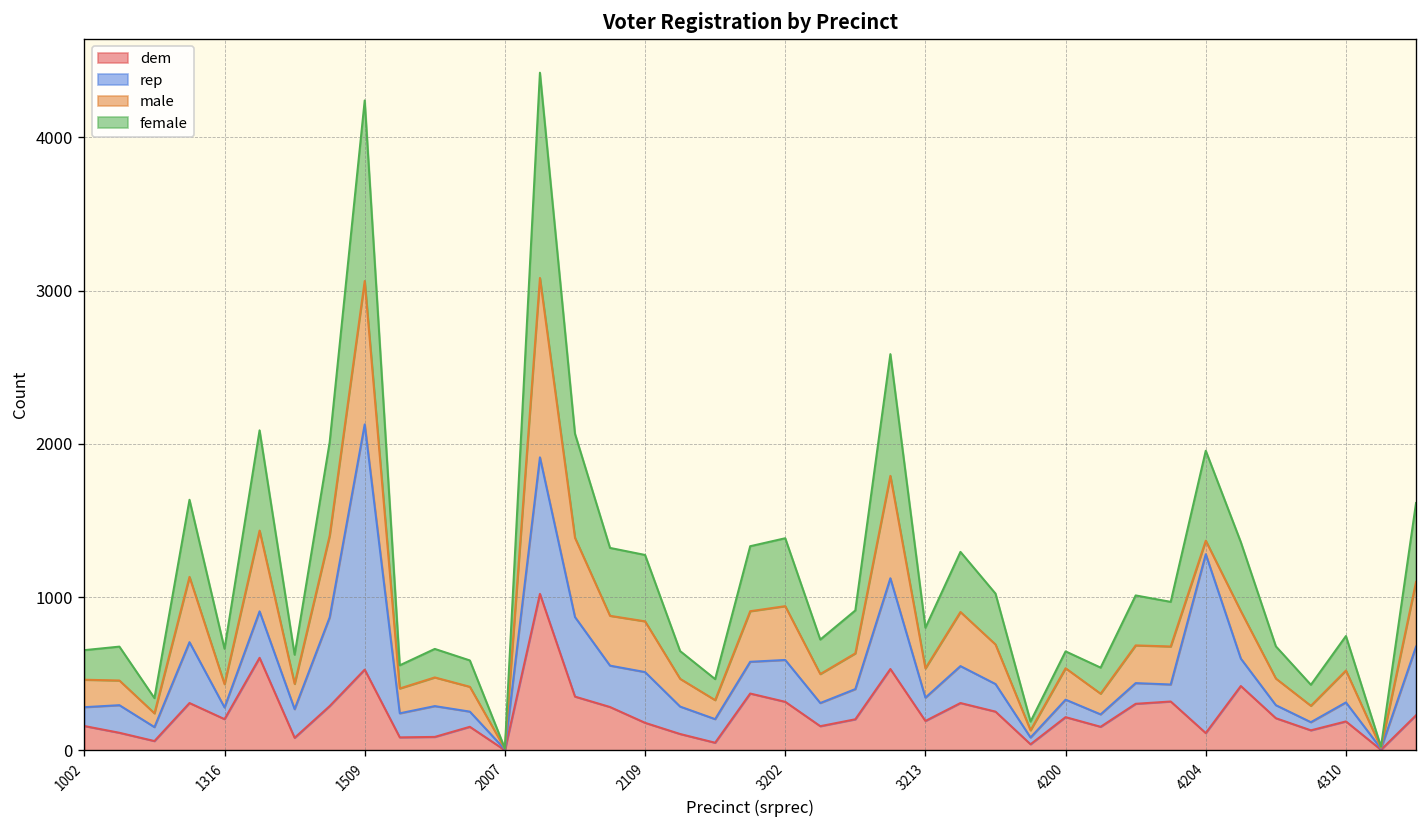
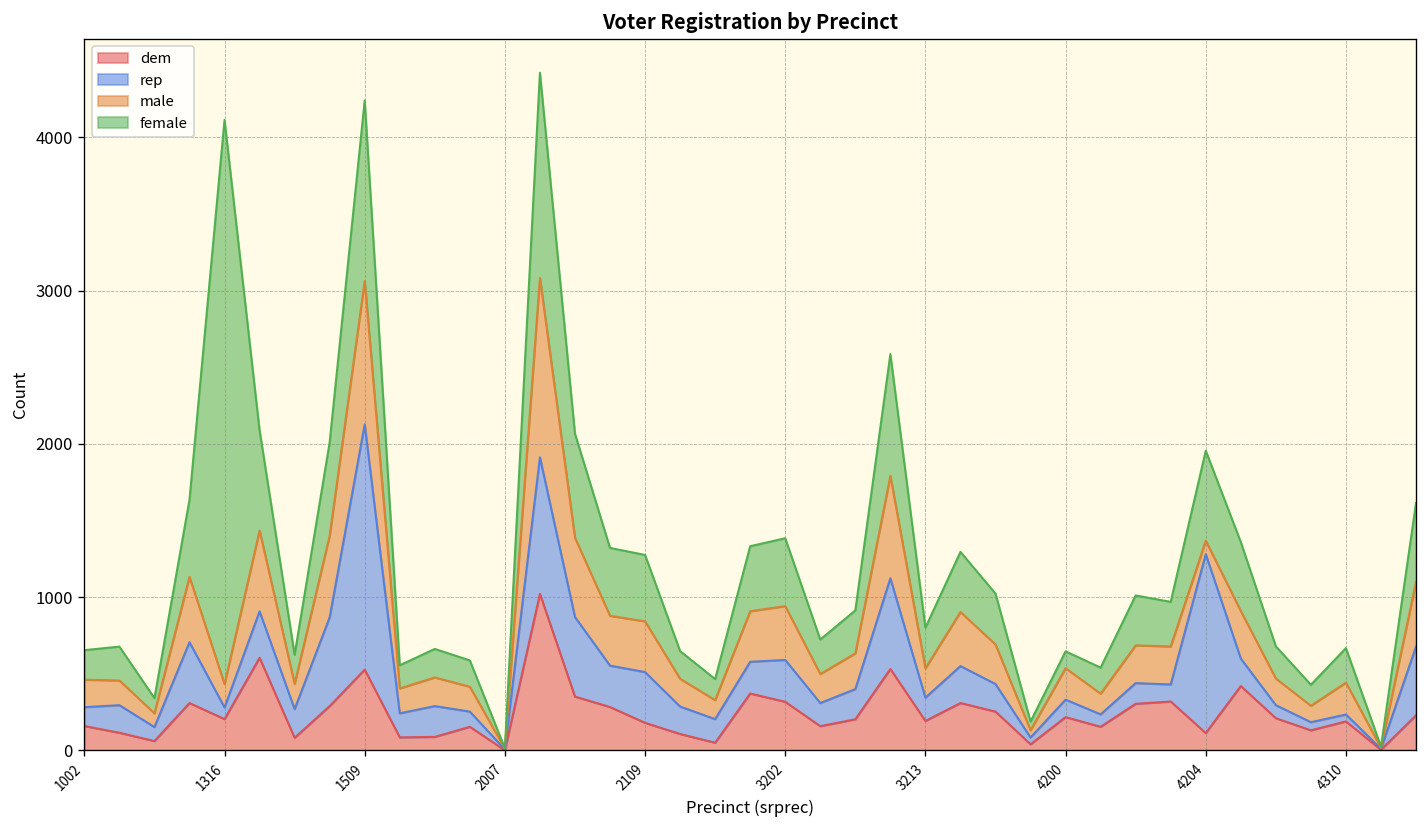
female, 1316: 230 -> 3680
rep, 4310: 120 -> 50
